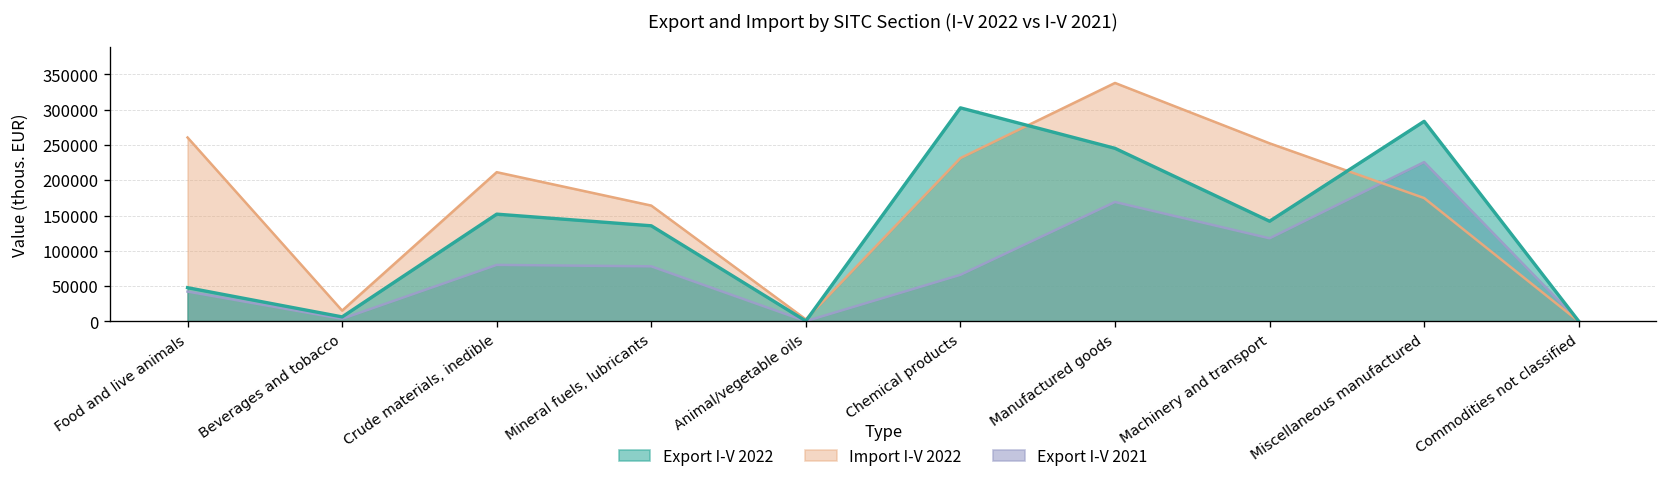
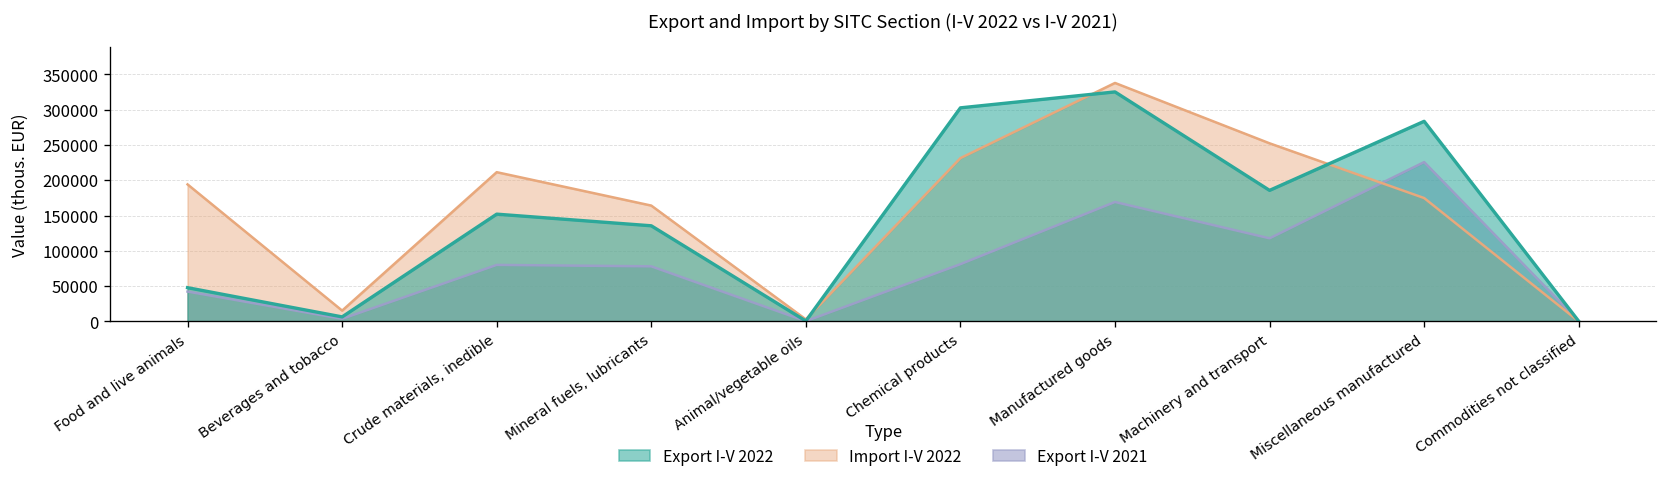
Import I-V 2022, Food and live animals: 260000 -> 190000
Export I-V 2021, Chemical products: 70000 -> 80000
Export I-V 2022, Manufactured goods: 250000 -> 330000
Export I-V 2022, Machinery and transport: 140000 -> 190000
